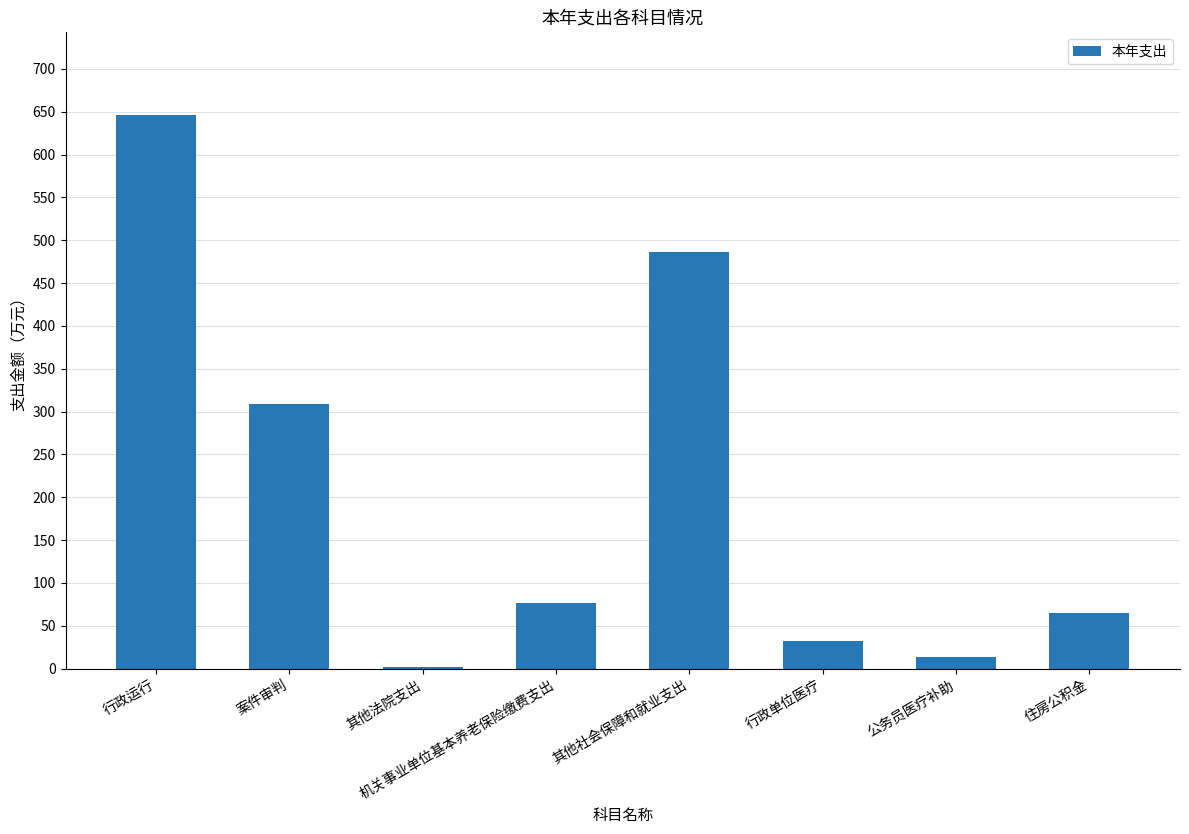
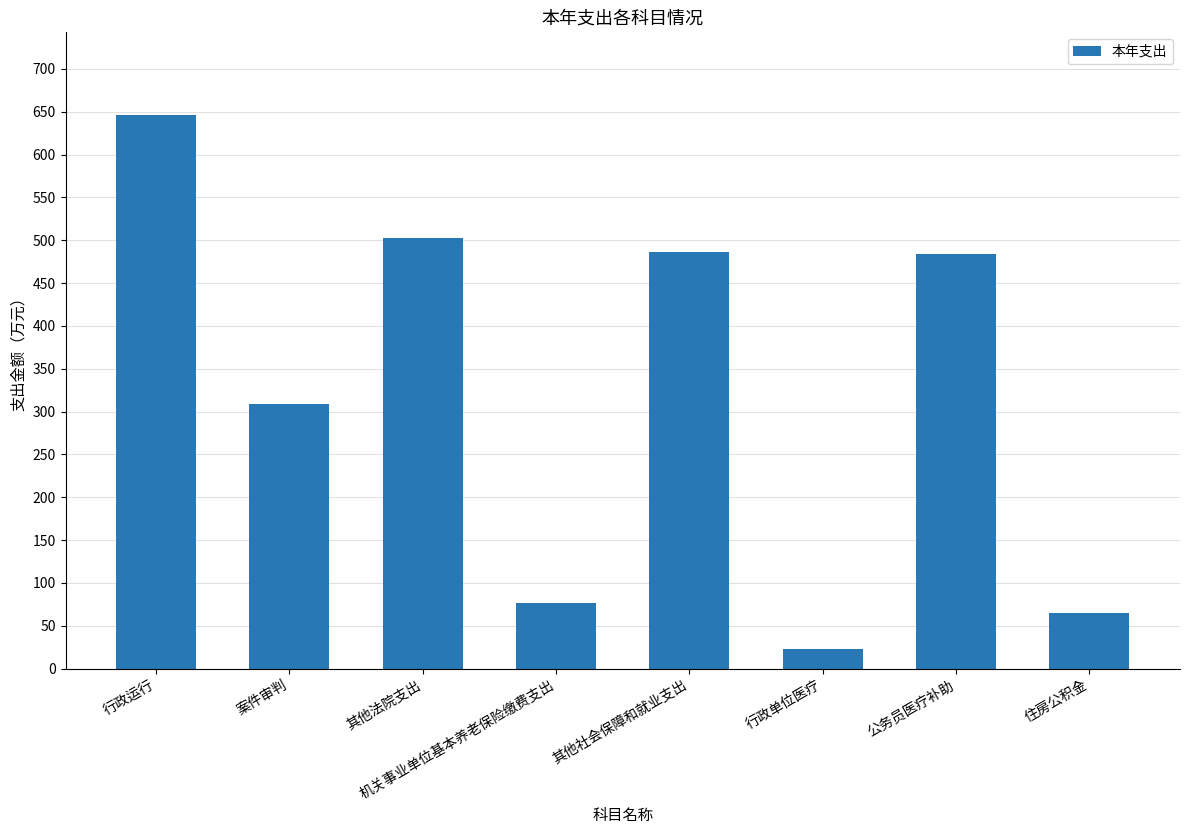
其他法院支出: 0 -> 500
行政单位医疗: 30 -> 20
公务员医疗补助: 10 -> 480
